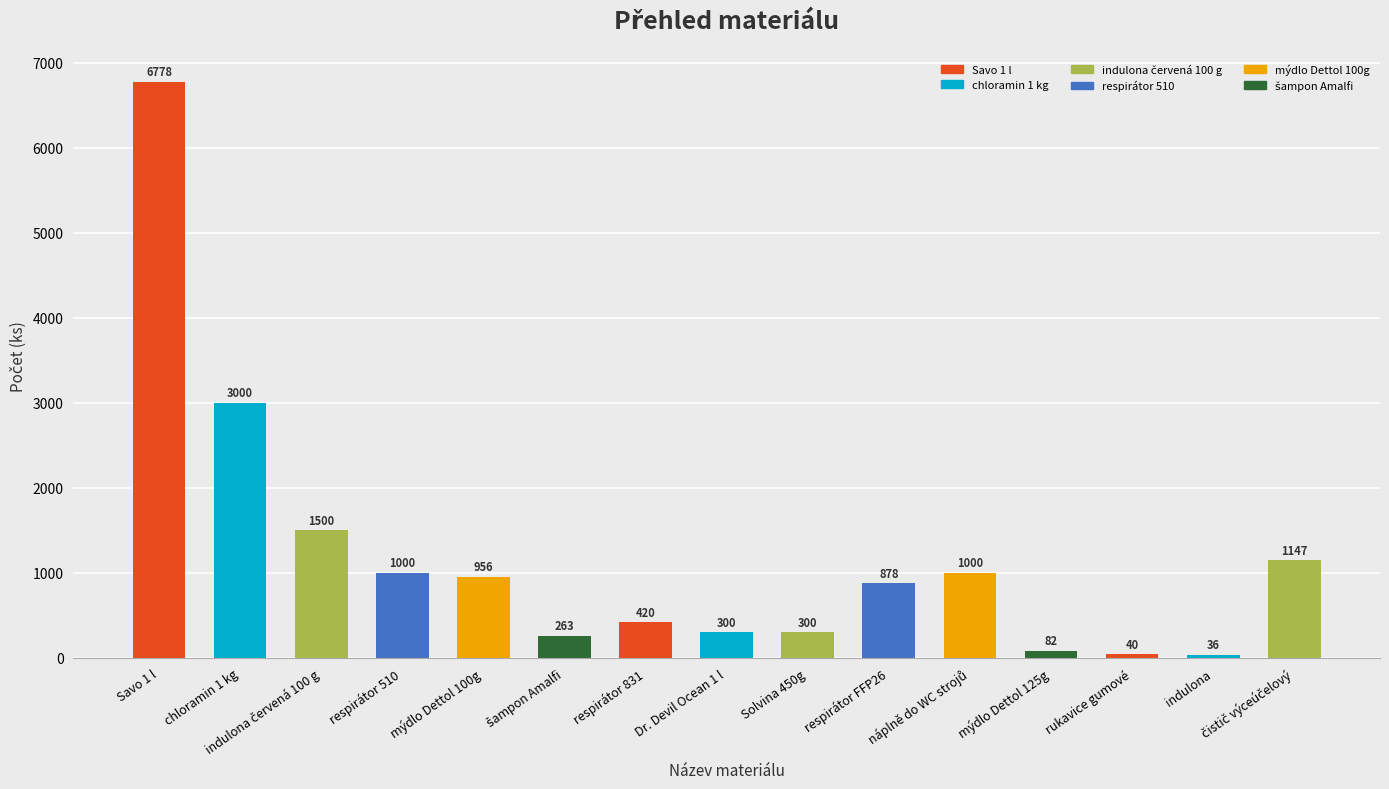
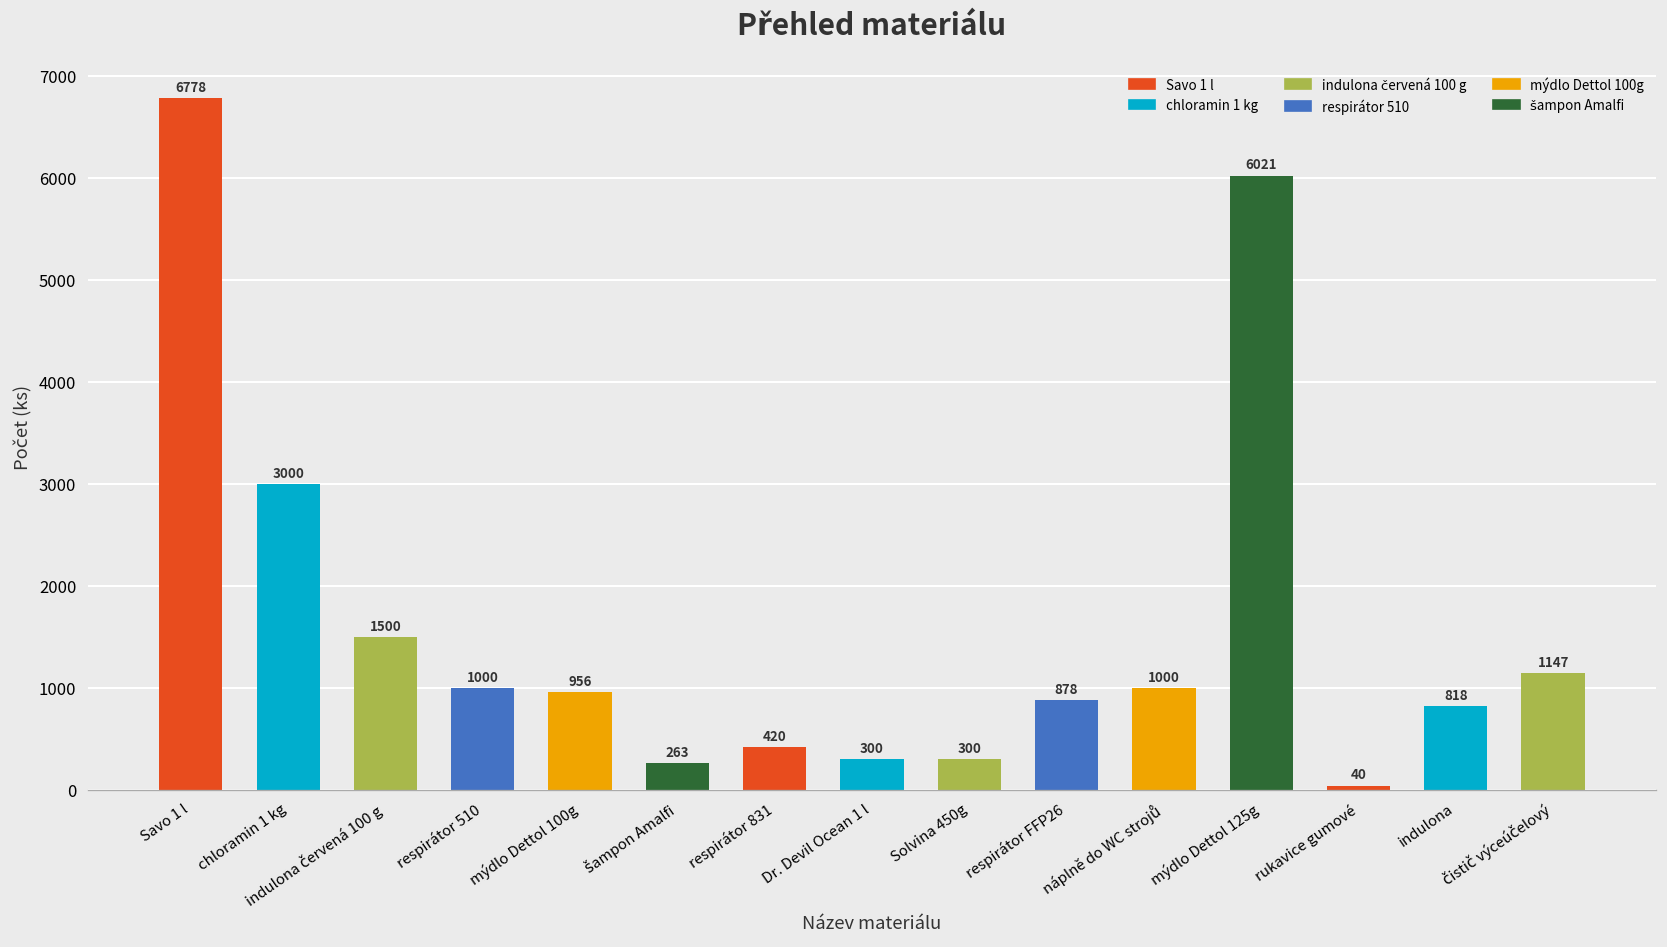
mýdlo Dettol 125g: 82 -> 6021
indulona: 36 -> 818
